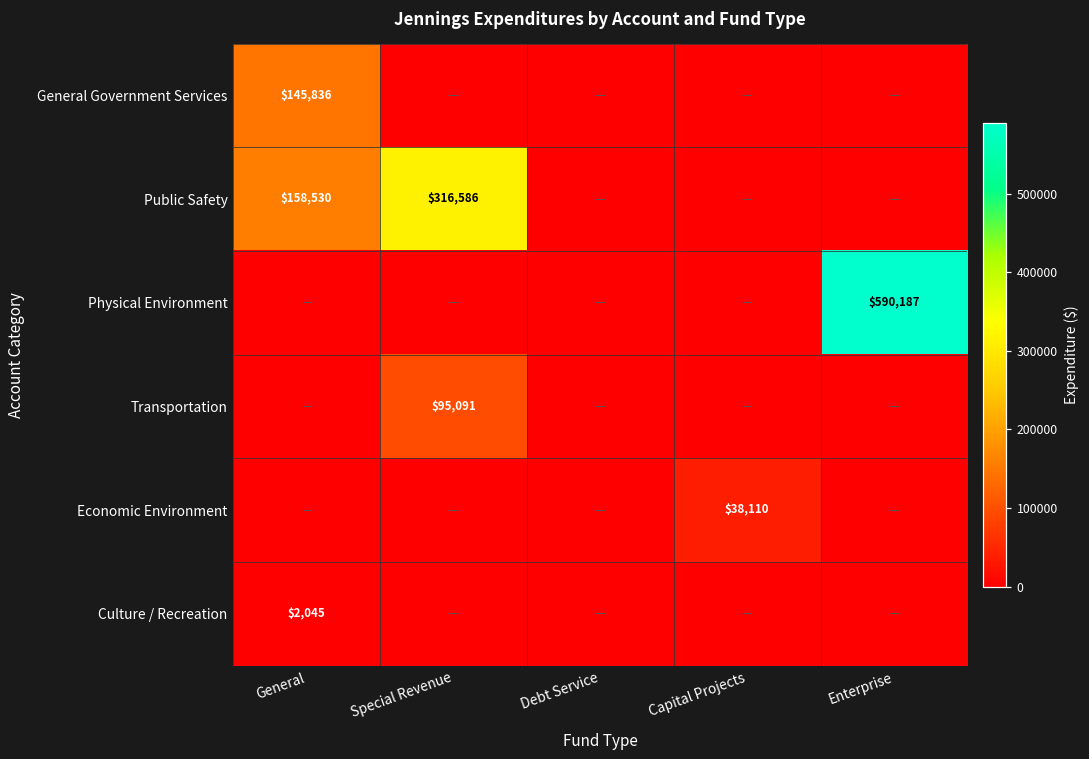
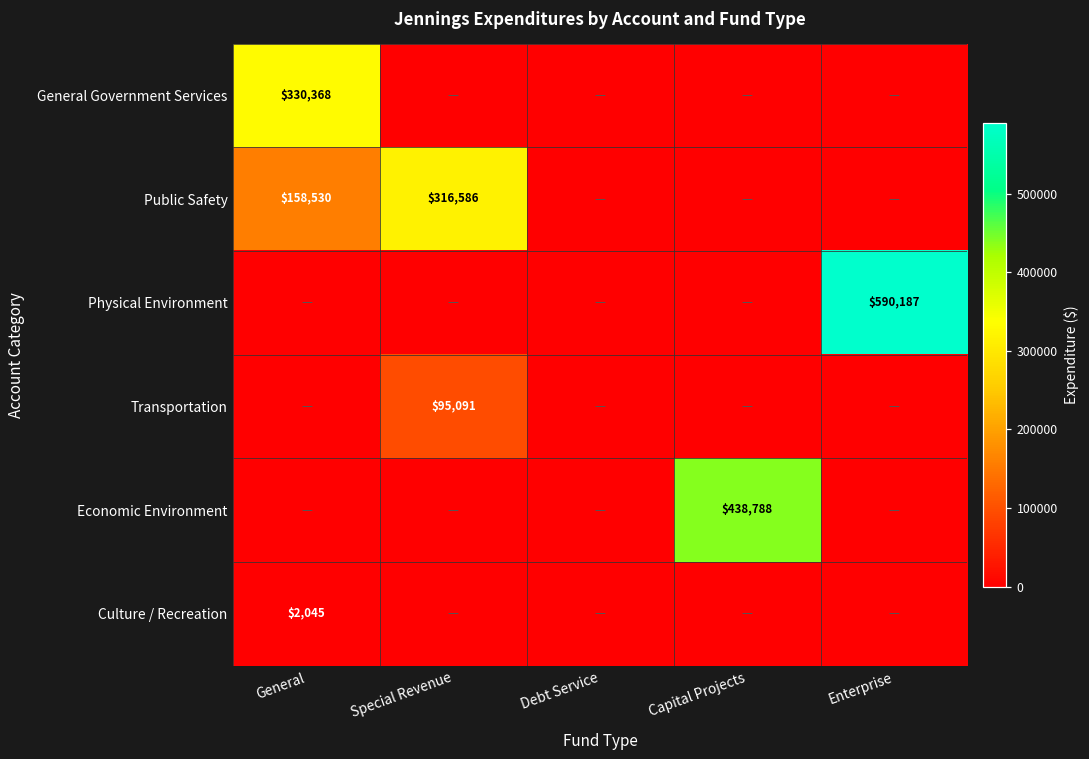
General Government Services, General: $145,836 -> $330,368
Economic Environment, Capital Projects: $38,110 -> $438,788
